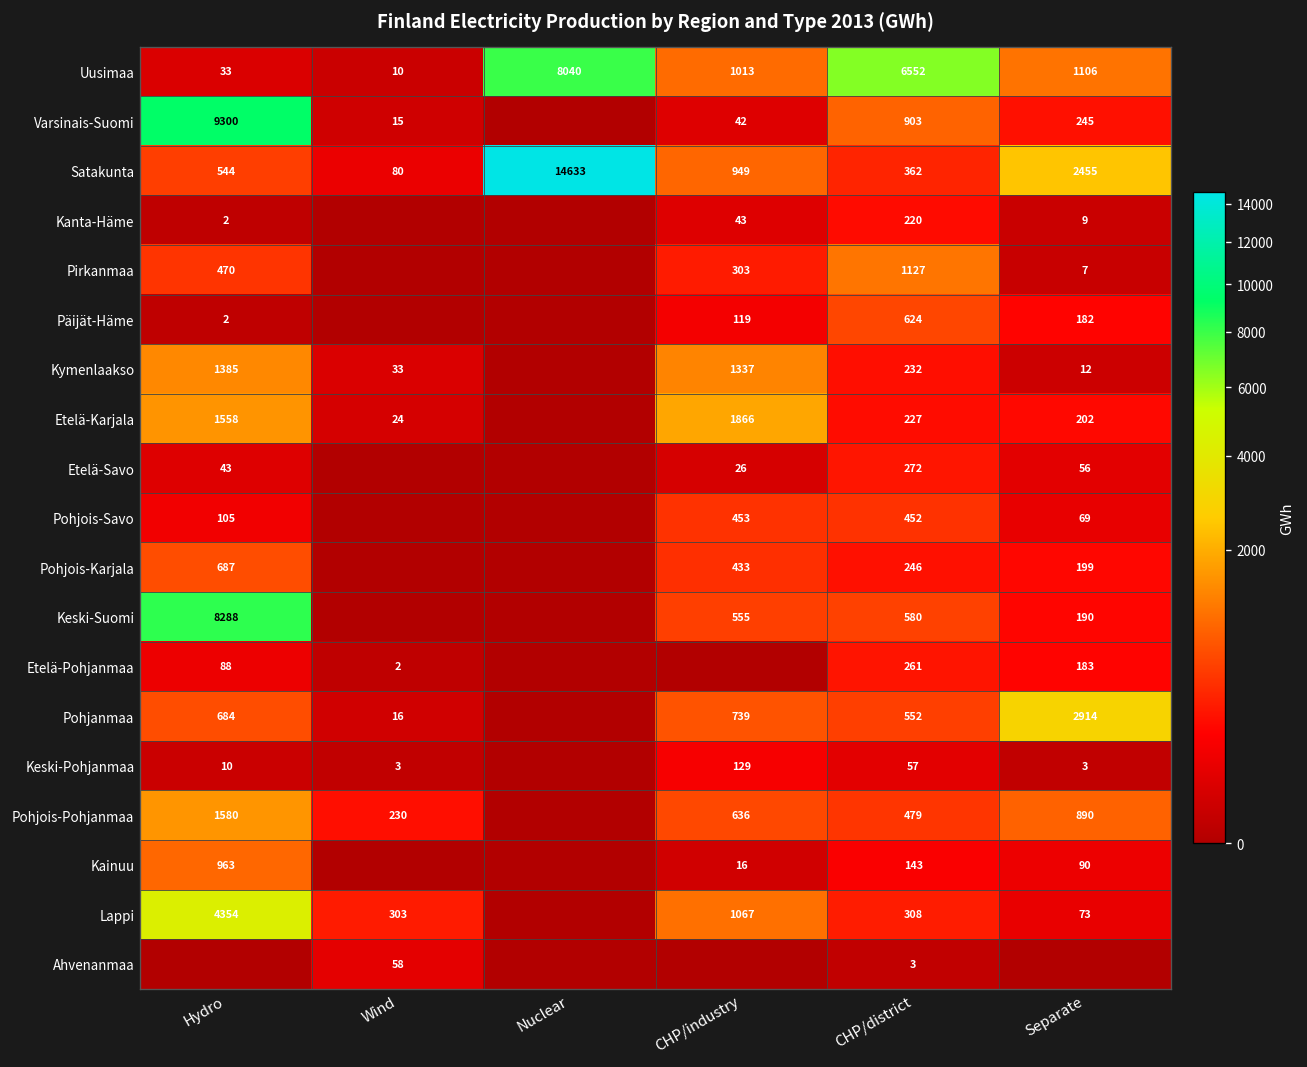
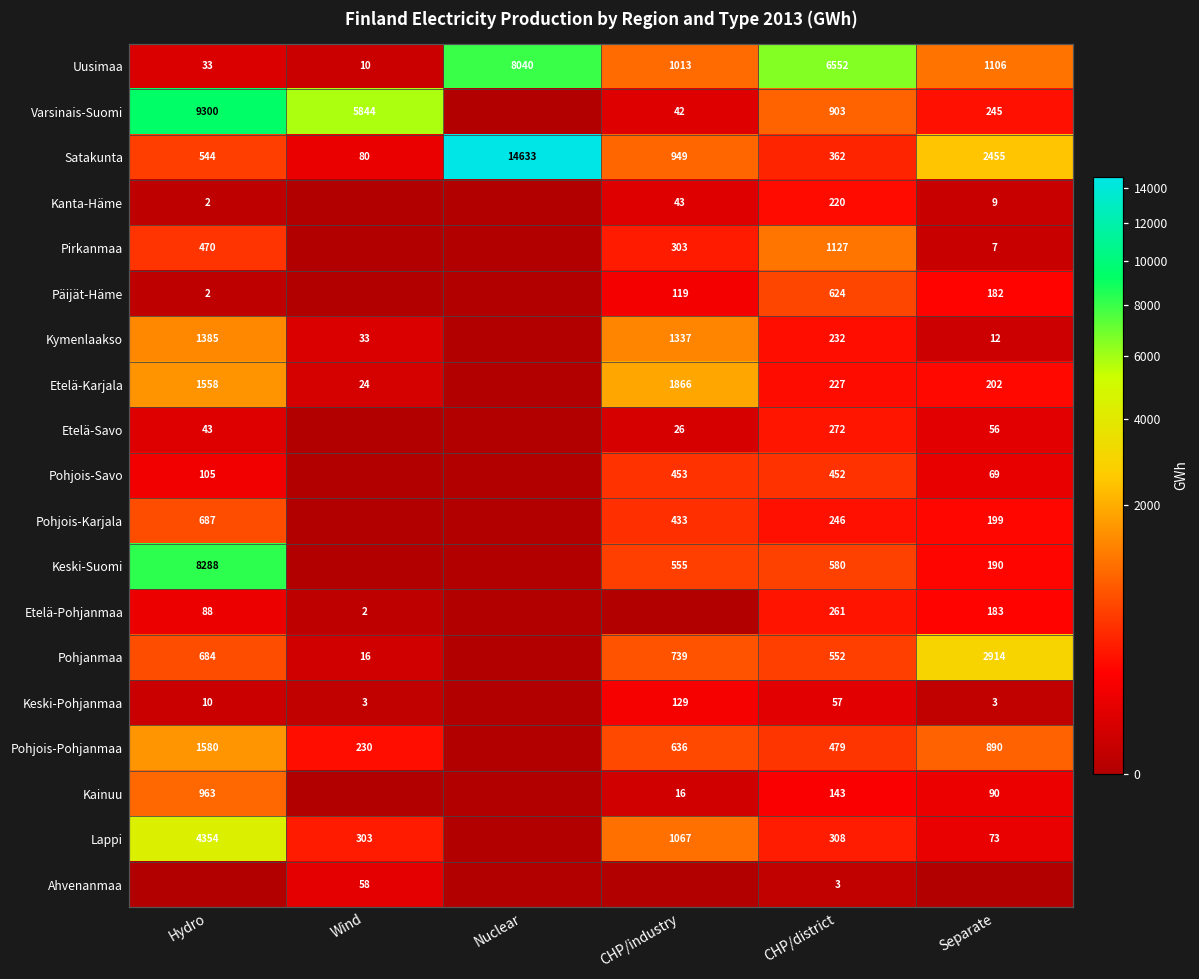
Varsinais-Suomi, Wind: 15 -> 5844
